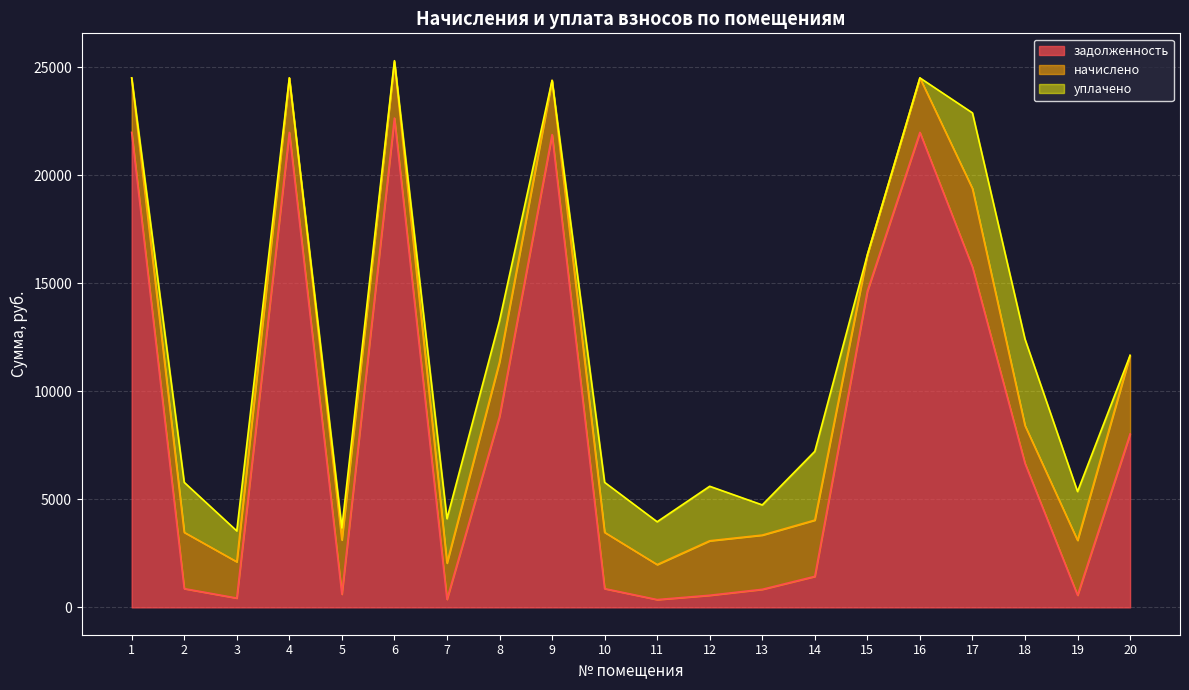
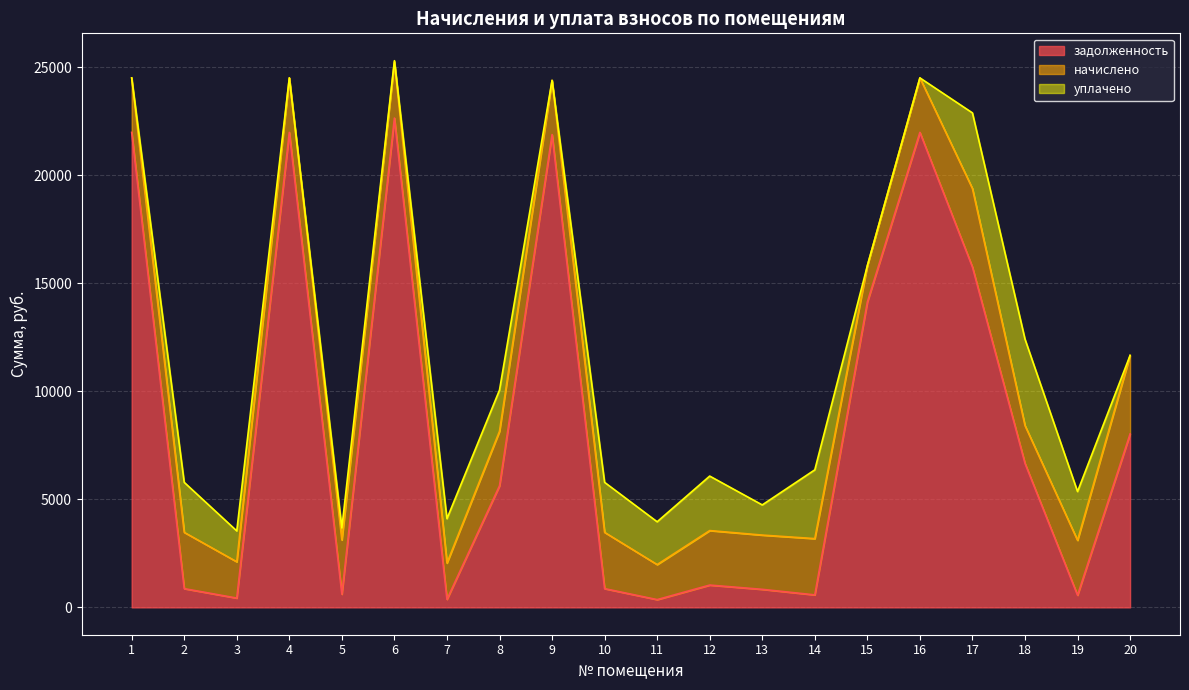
задолженность, 8: 8800 -> 5600
задолженность, 12: 600 -> 1000
задолженность, 14: 1400 -> 600
задолженность, 15: 14600 -> 14100
